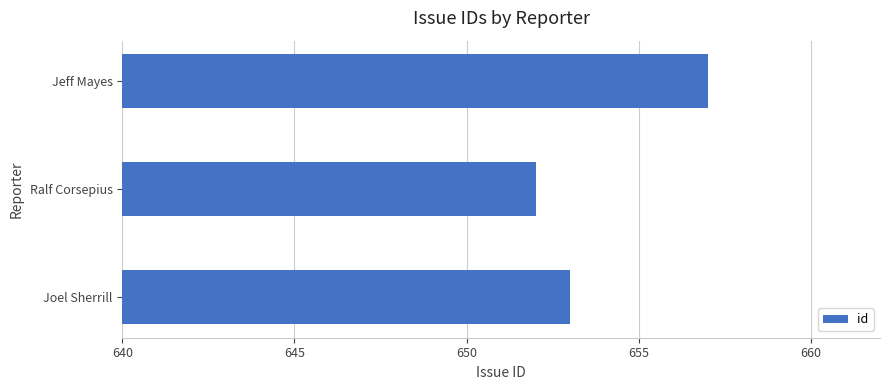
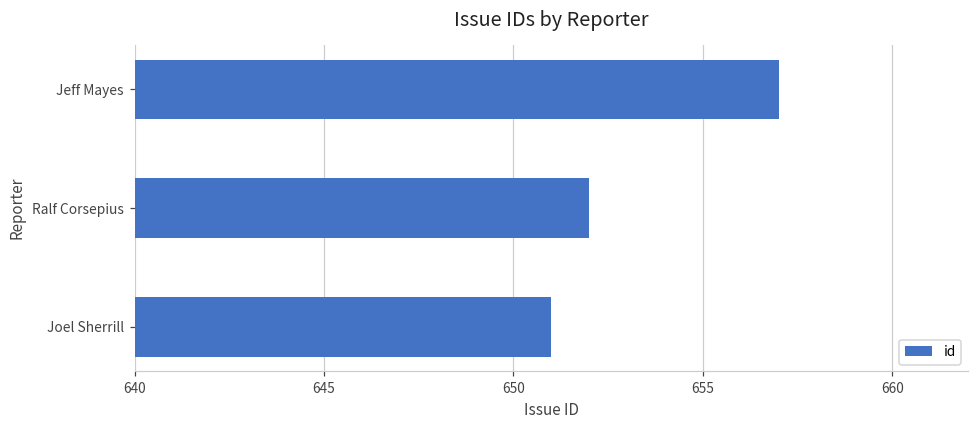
Joel Sherrill: 653 -> 651
